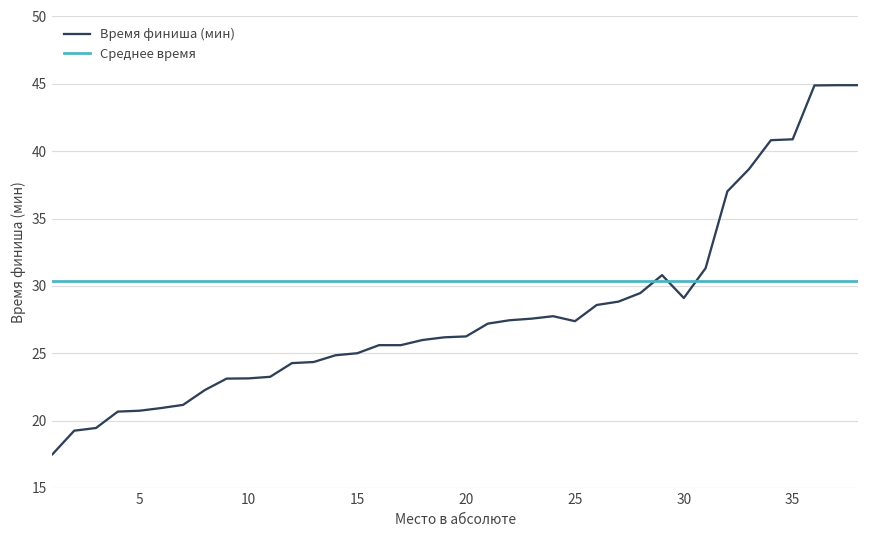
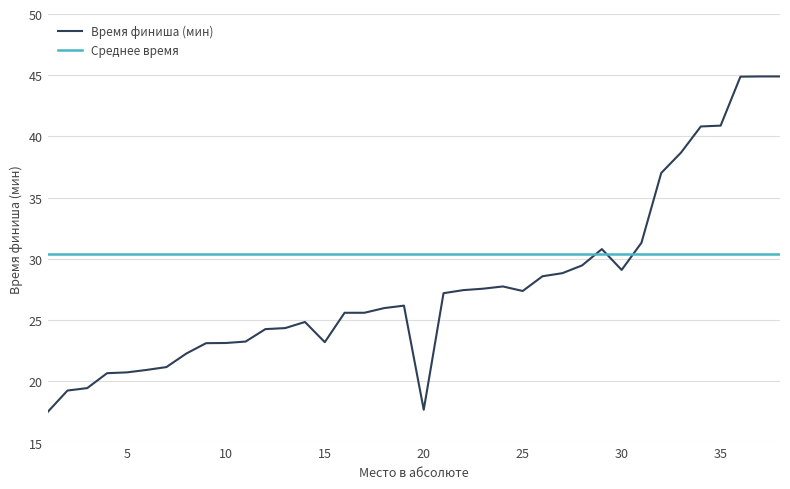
Время финиша (мин), 15: 25.0 -> 23.2
Время финиша (мин), 20: 26.3 -> 17.7
